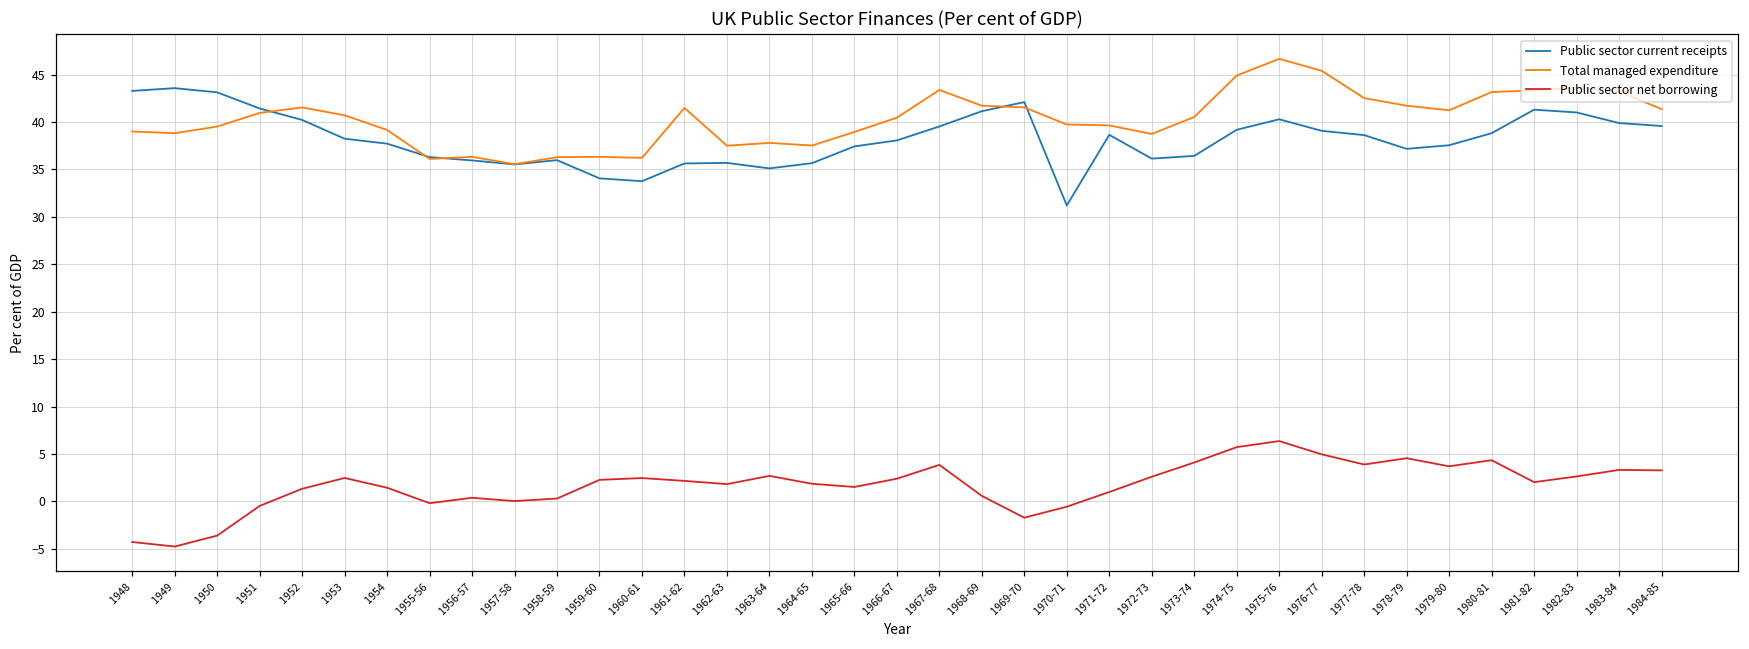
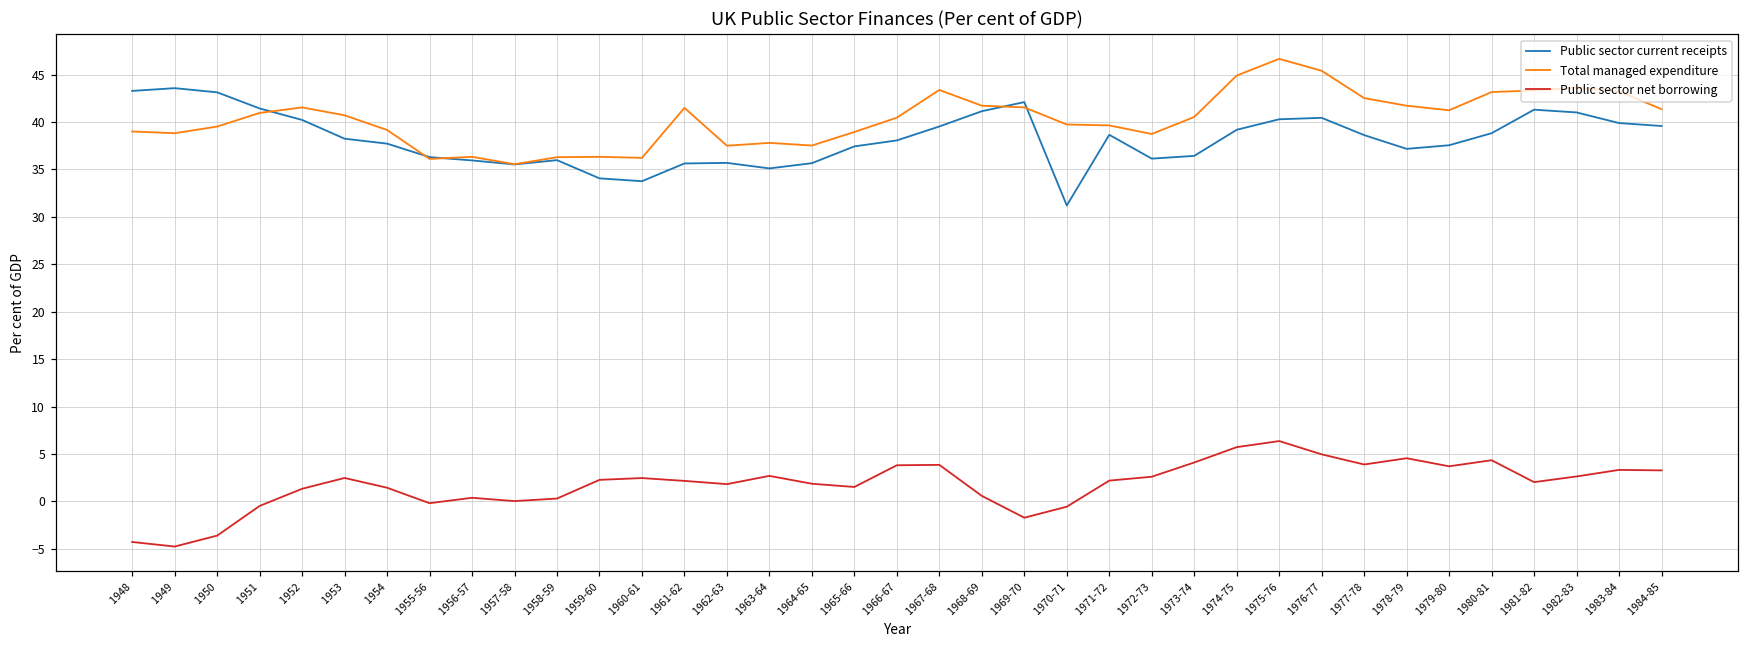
Public sector net borrowing, 1966-67: 2 -> 4
Public sector net borrowing, 1971-72: 1 -> 2
Public sector current receipts, 1976-77: 39 -> 40
